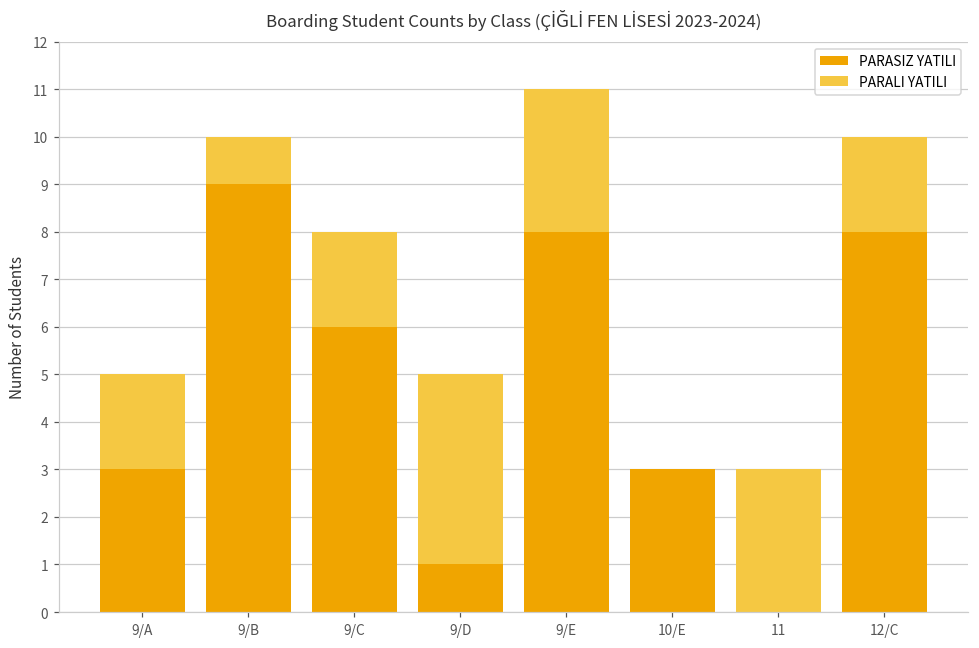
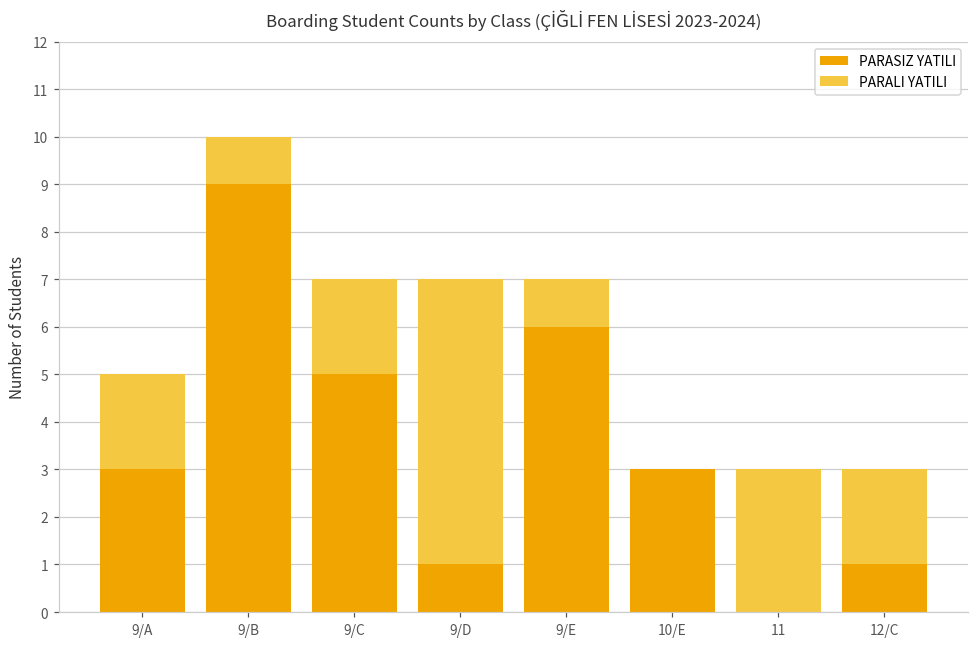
PARASIZ YATILI, 9/C: 6 -> 5
PARALI YATILI, 9/D: 4 -> 6
PARASIZ YATILI, 9/E: 8 -> 6
PARALI YATILI, 9/E: 3 -> 1
PARASIZ YATILI, 12/C: 8 -> 1
